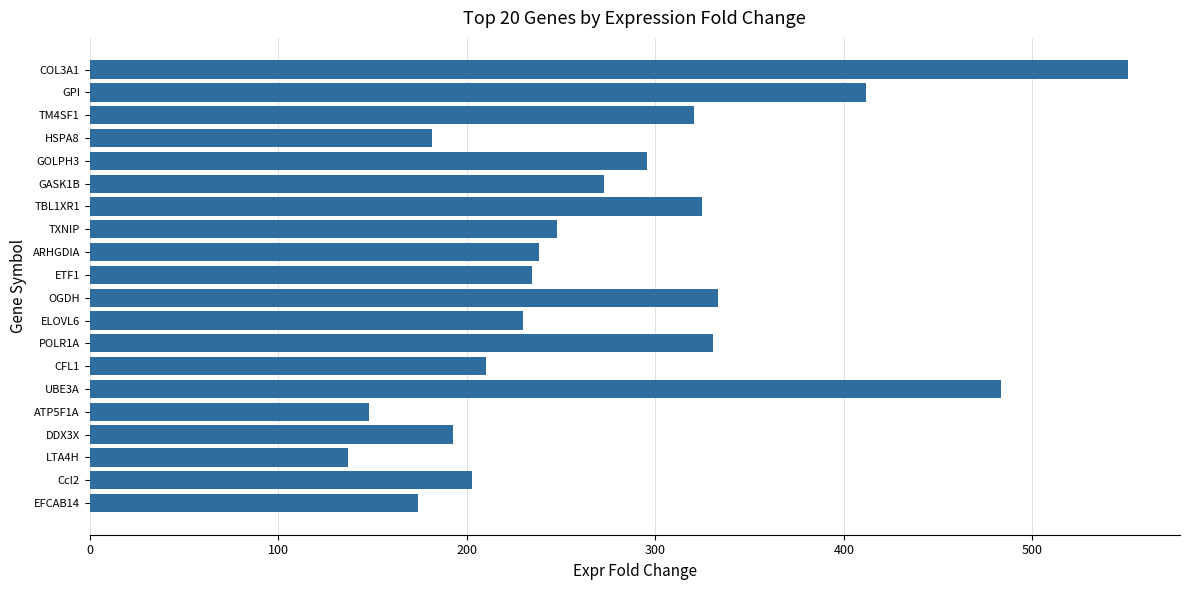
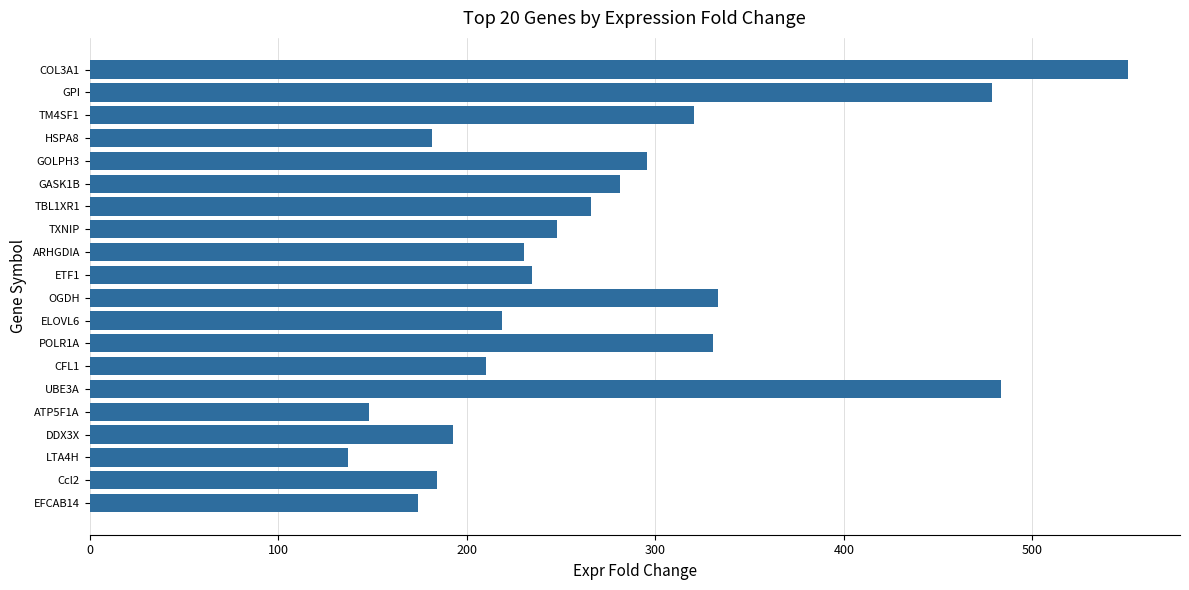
GPI: 412 -> 478
GASK1B: 273 -> 281
TBL1XR1: 325 -> 266
ARHGDIA: 238 -> 230
ELOVL6: 230 -> 219
Ccl2: 203 -> 184
